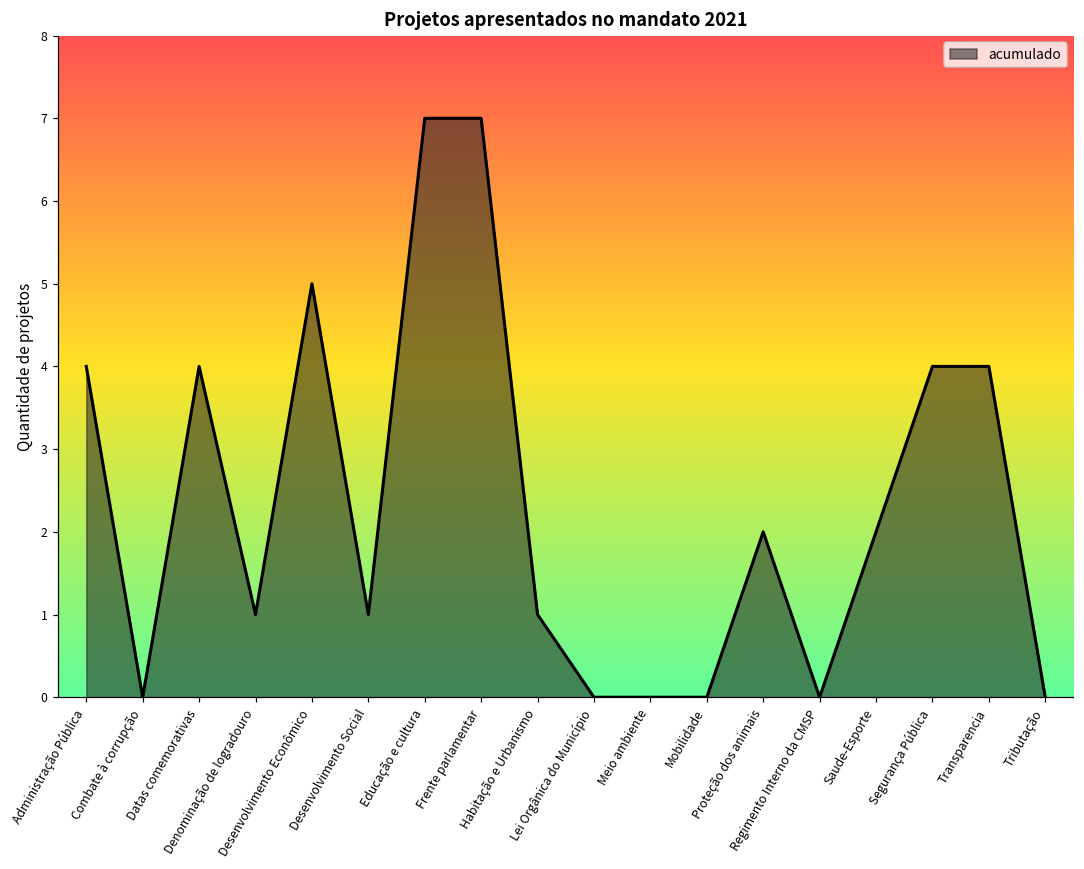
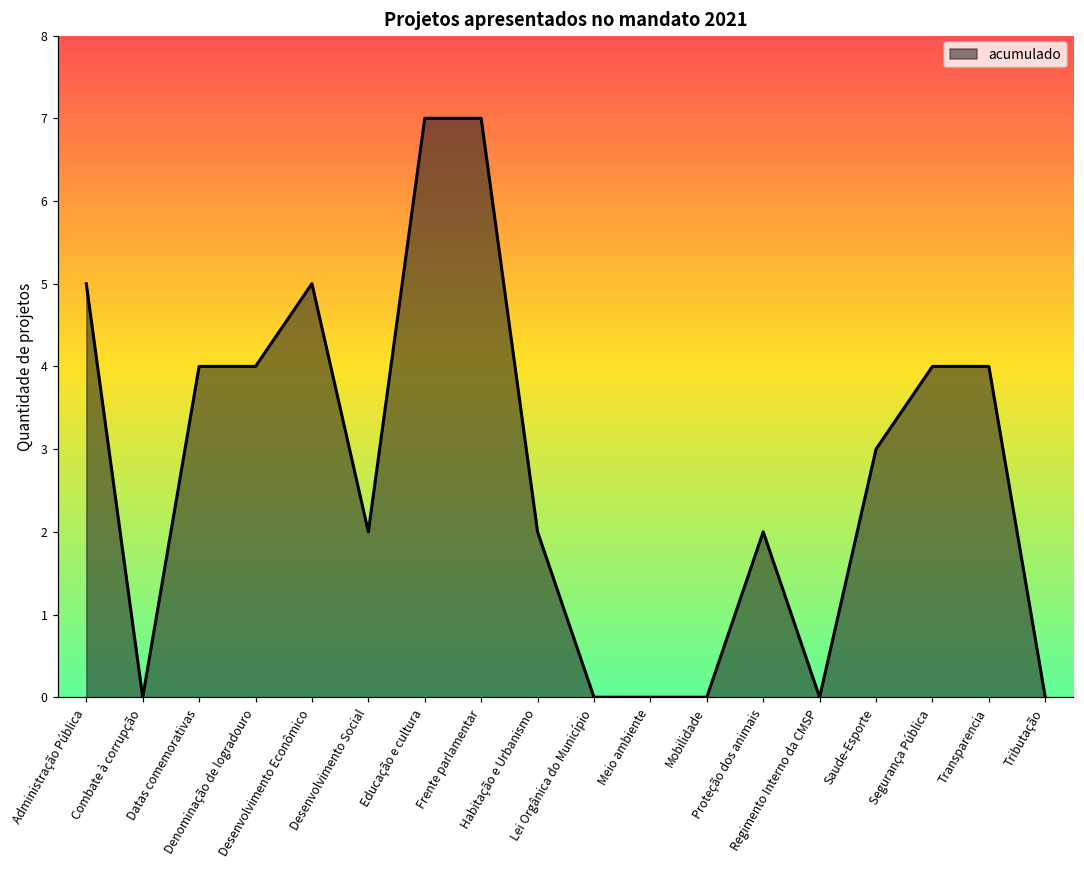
Administração Pública: 4 -> 5
Denominação de logradouro: 1 -> 4
Desenvolvimento Social: 1 -> 2
Habitação e Urbanismo: 1 -> 2
Saude-Esporte: 2 -> 3
